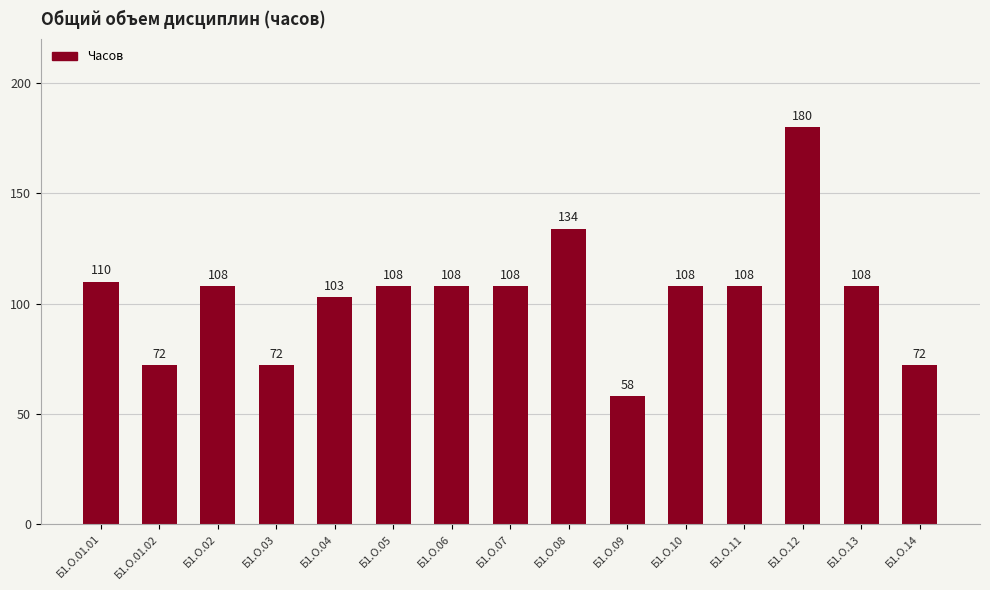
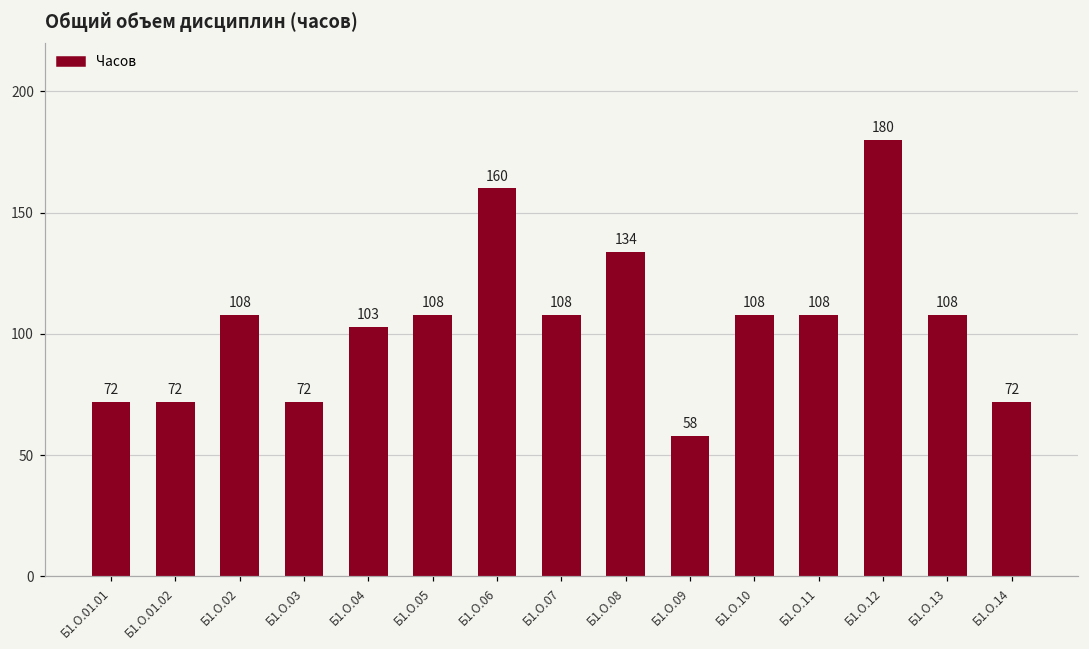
Б1.О.01.01: 110 -> 72
Б1.О.06: 108 -> 160
